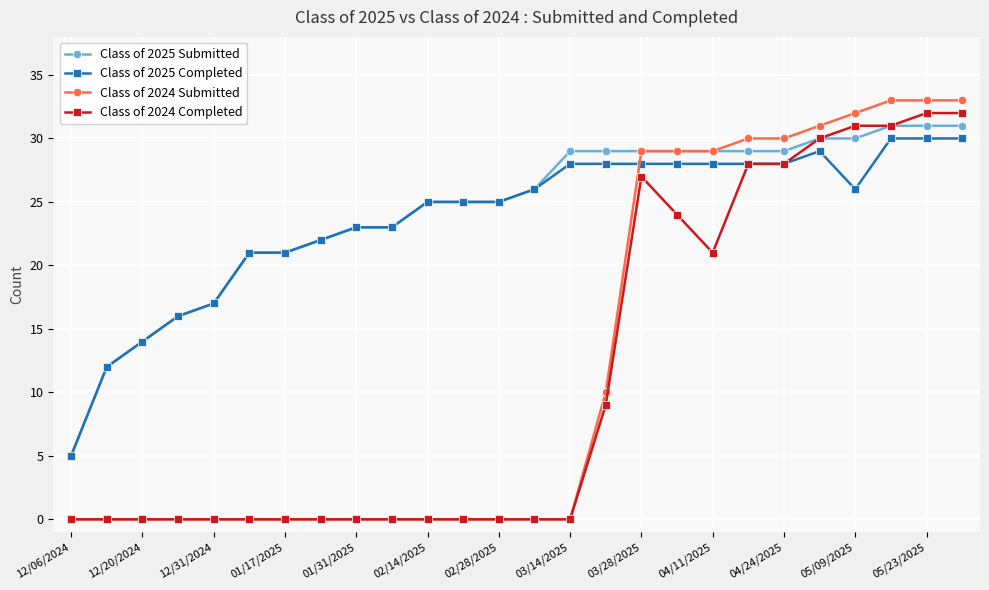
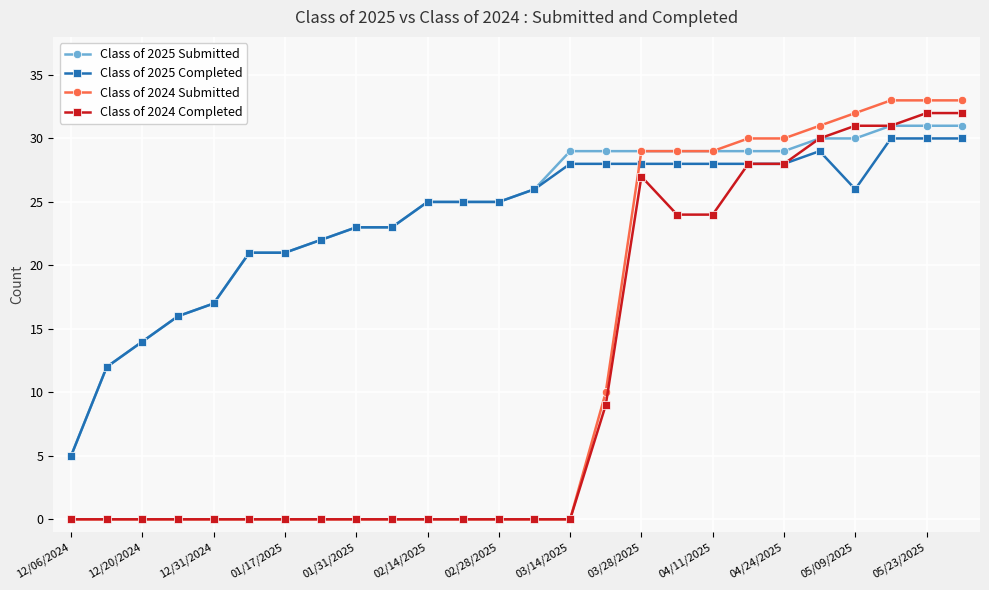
Class of 2024 Completed, 04/11/2025: 21 -> 24
